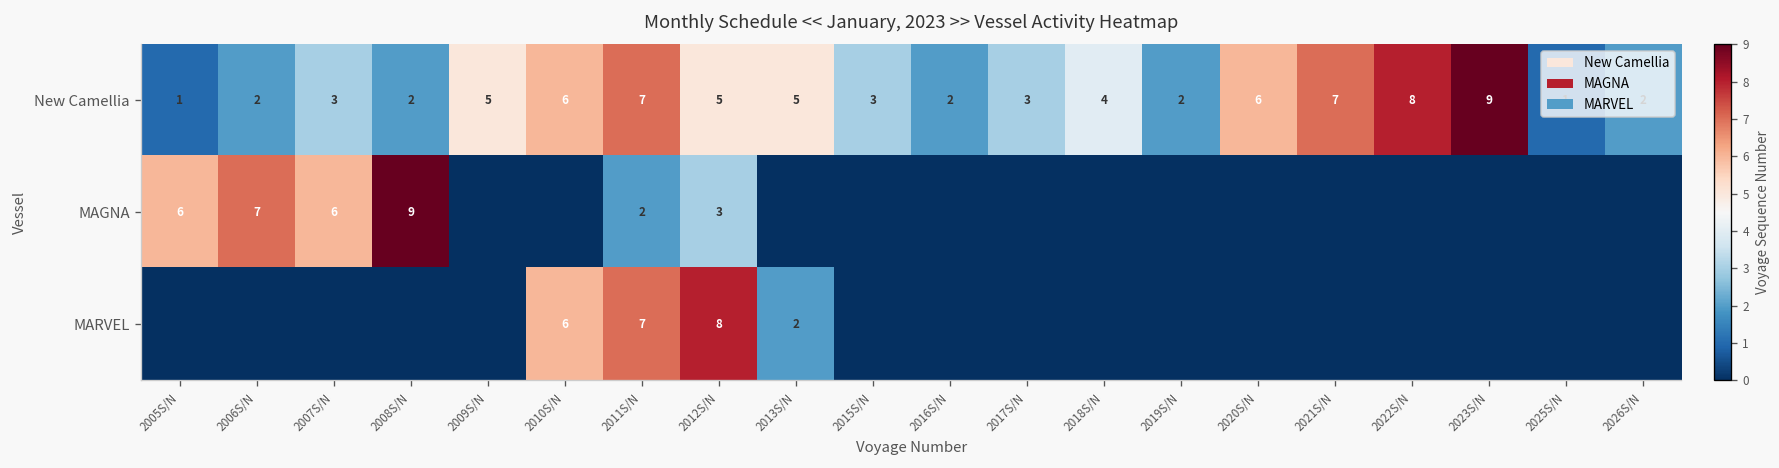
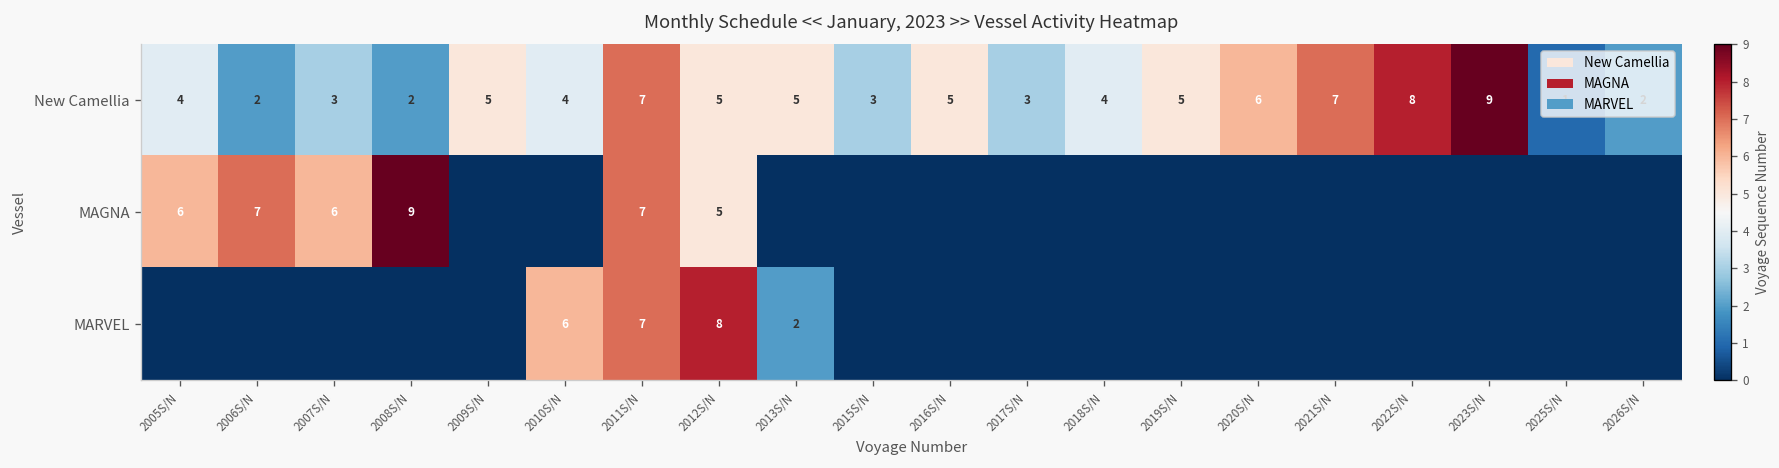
New Camellia, 2005S/N: 1 -> 4
New Camellia, 2010S/N: 6 -> 4
New Camellia, 2016S/N: 2 -> 5
New Camellia, 2019S/N: 2 -> 5
MAGNA, 2011S/N: 2 -> 7
MAGNA, 2012S/N: 3 -> 5
